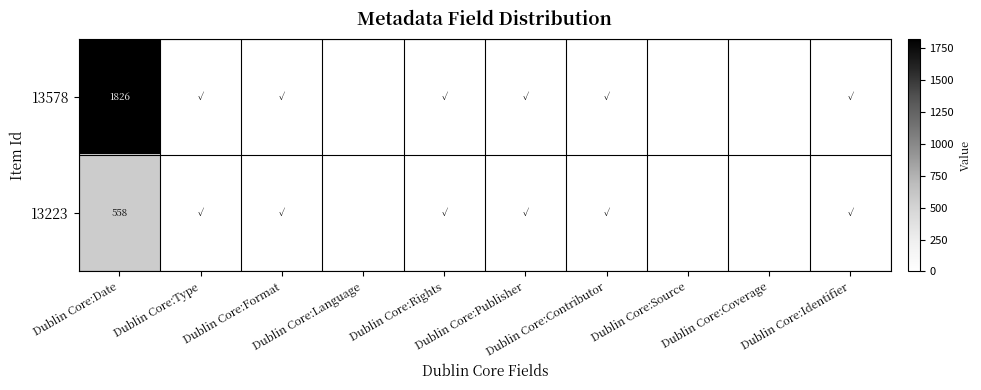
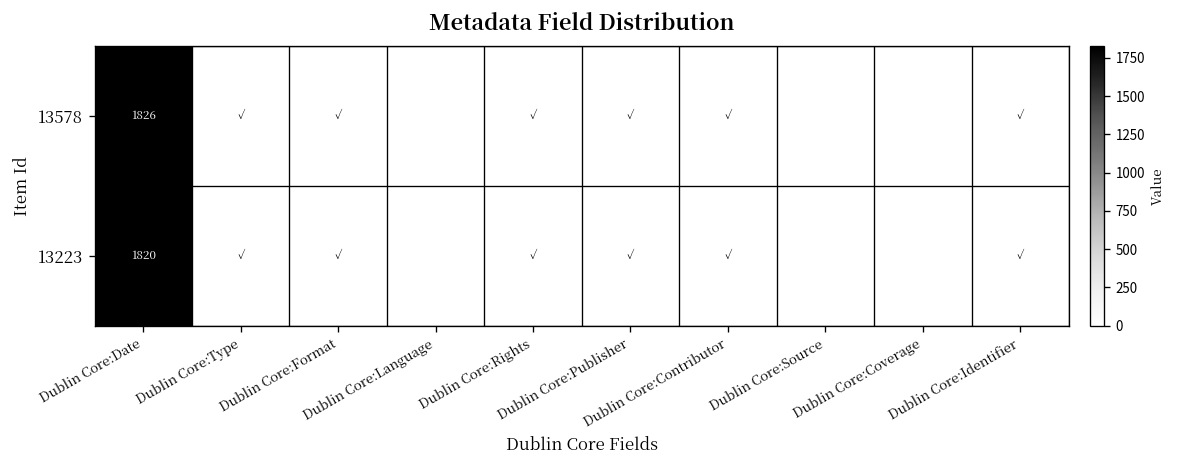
13223, Dublin Core:Date: 558 -> 1820
